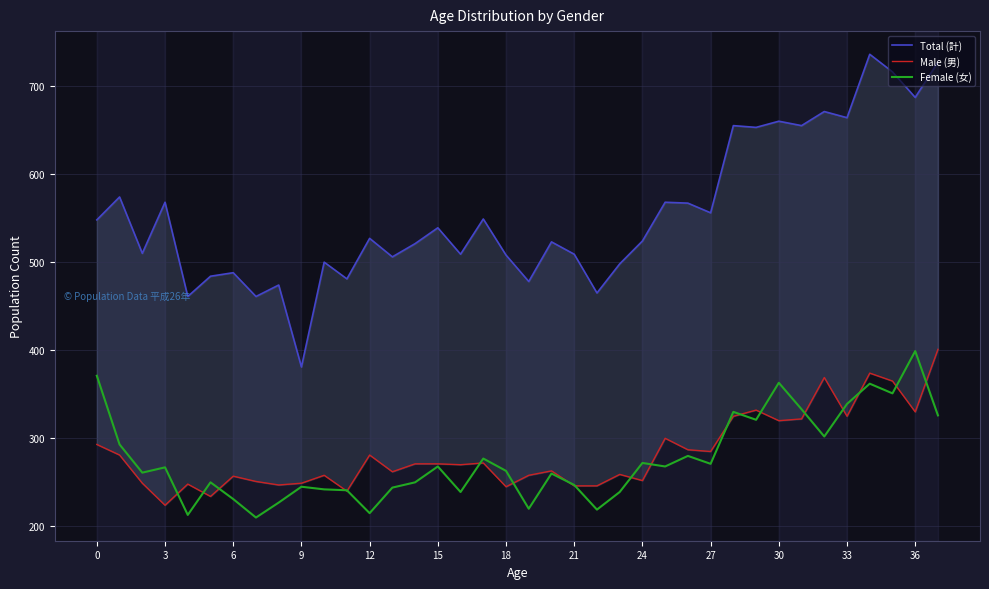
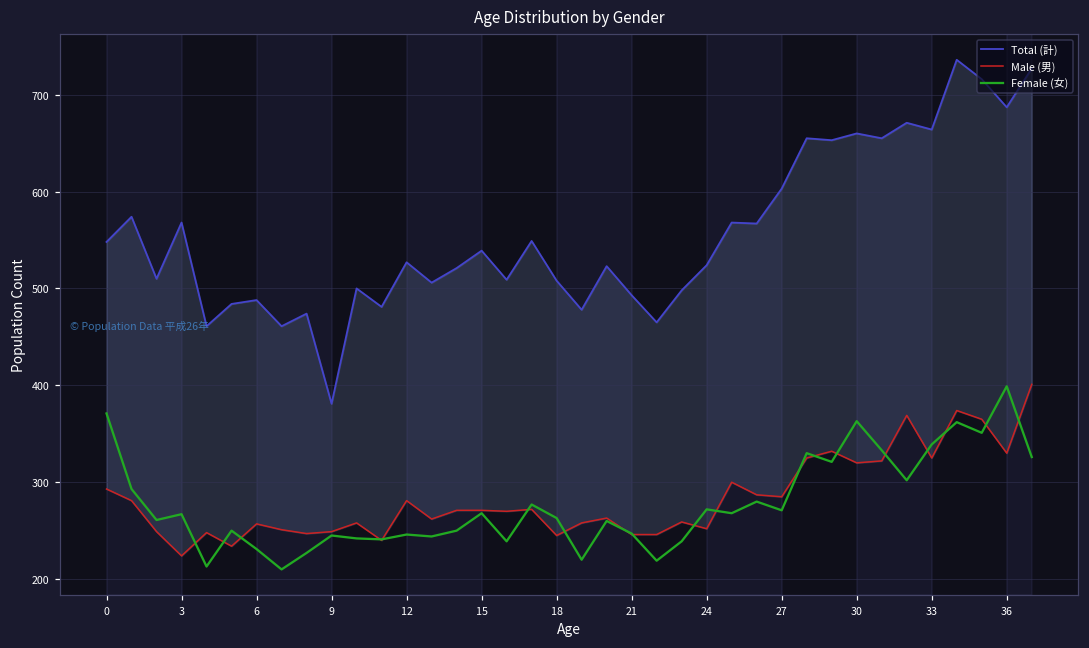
Female (女), 12: 220 -> 250
Total (計), 21: 510 -> 490
Total (計), 27: 560 -> 600
